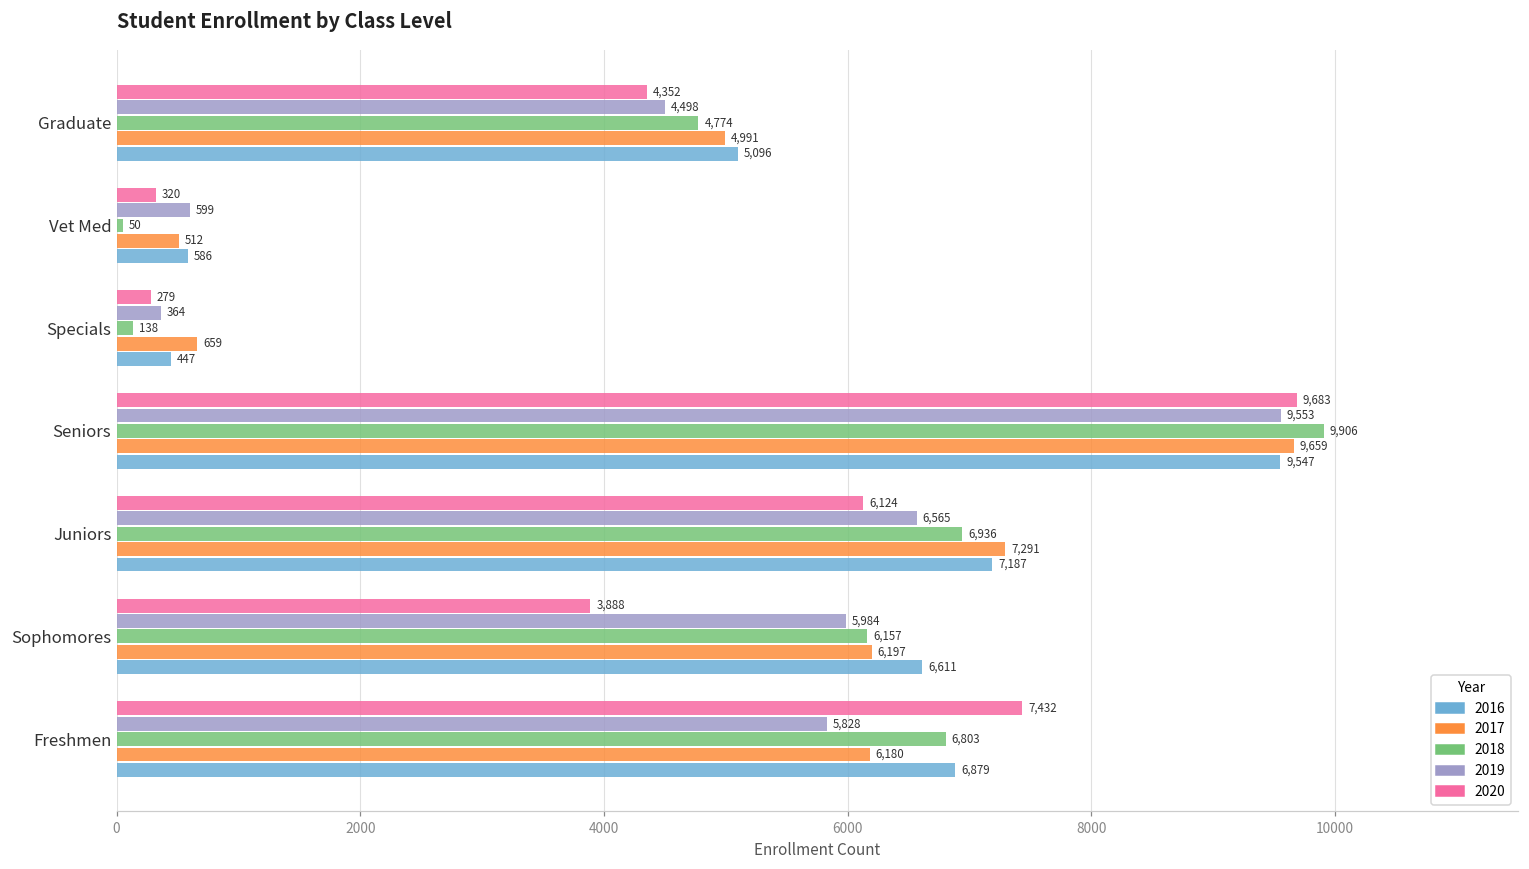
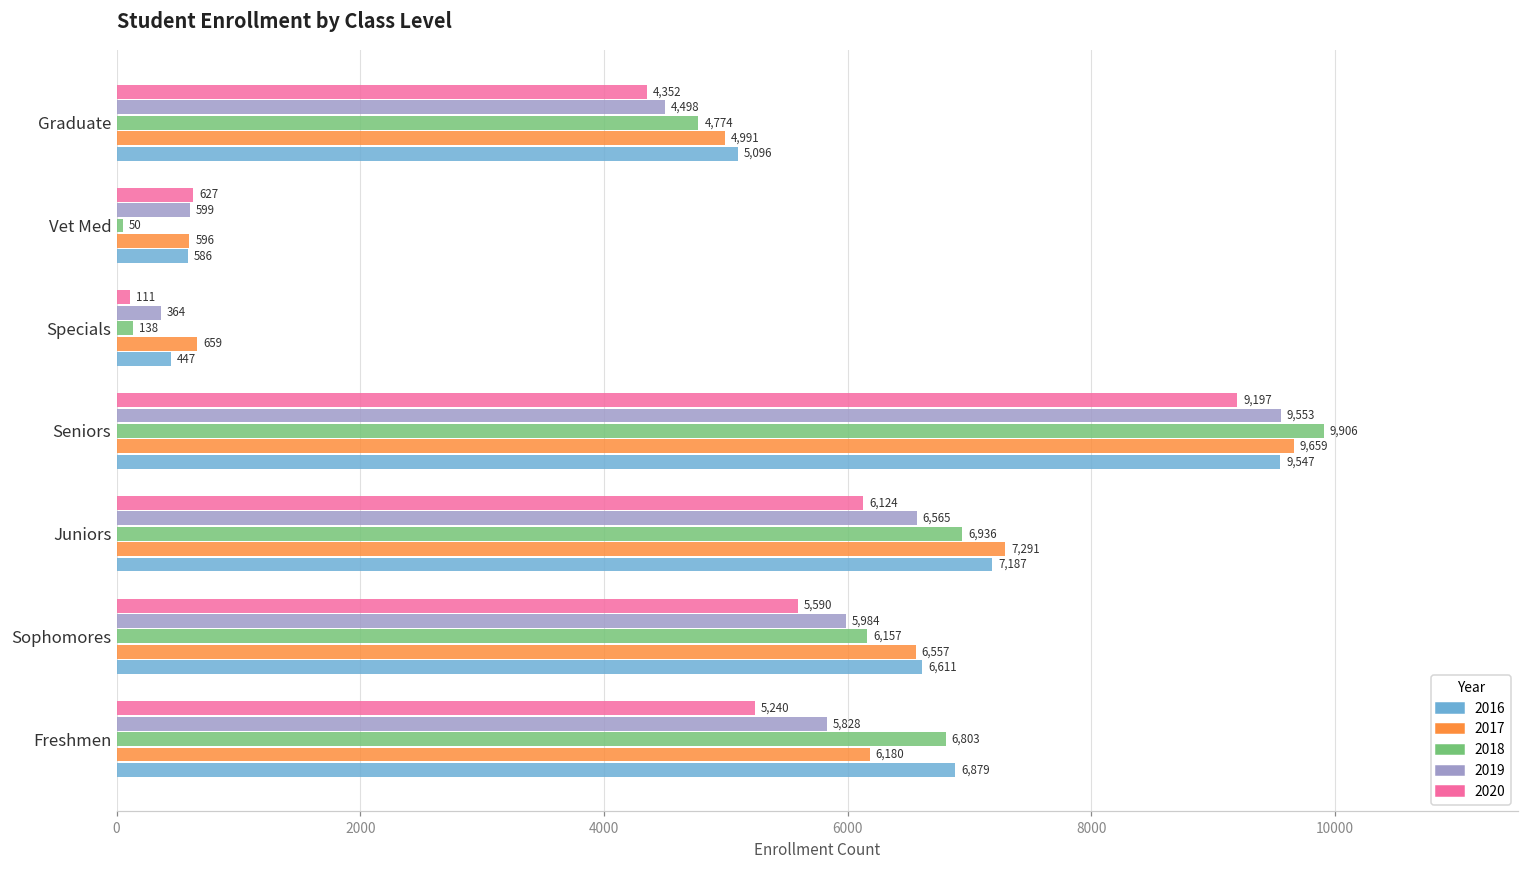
2020, Vet Med: 320 -> 627
2017, Vet Med: 512 -> 596
2020, Specials: 279 -> 111
2020, Seniors: 9,683 -> 9,197
2020, Sophomores: 3,888 -> 5,590
2017, Sophomores: 6,197 -> 6,557
2020, Freshmen: 7,432 -> 5,240
